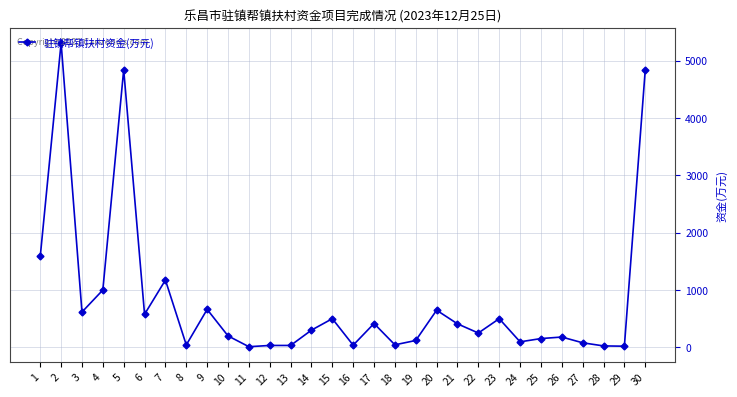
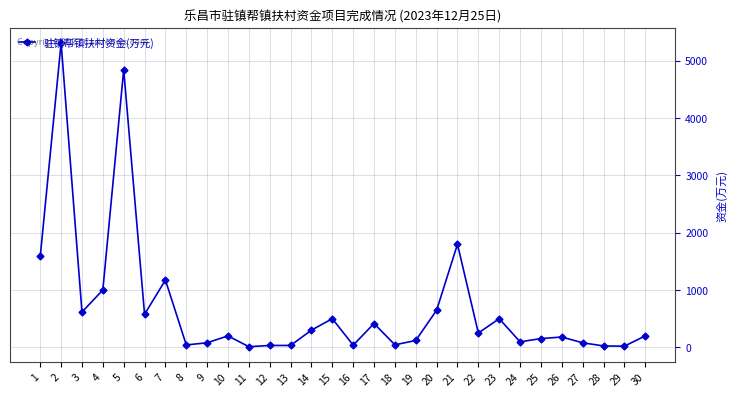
9: 700 -> 100
21: 400 -> 1800
30: 4800 -> 200
